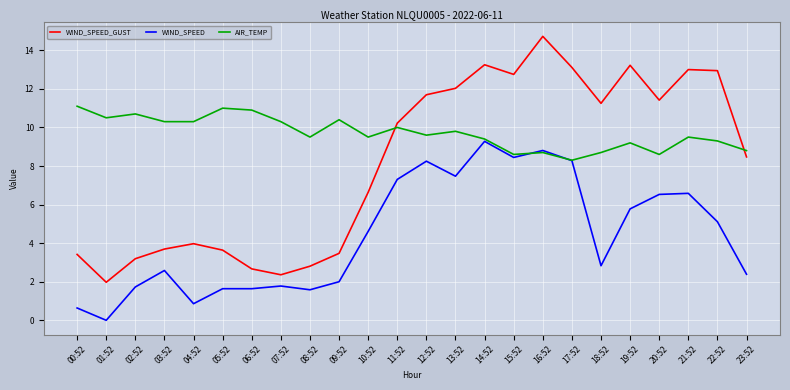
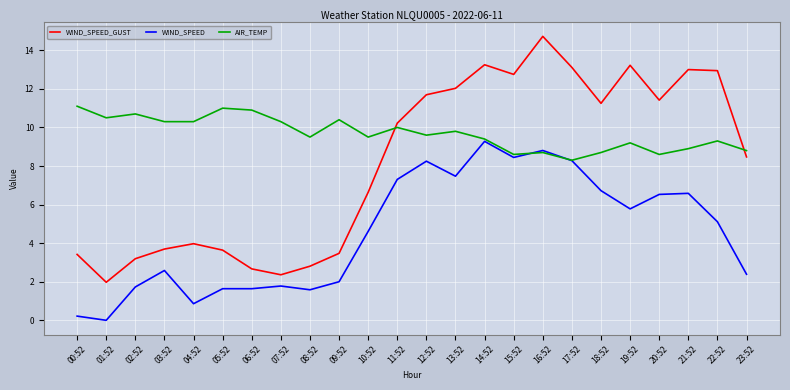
WIND_SPEED, 00:52: 0.6 -> 0.2
WIND_SPEED, 18:52: 2.8 -> 6.7
AIR_TEMP, 21:52: 9.5 -> 8.9
